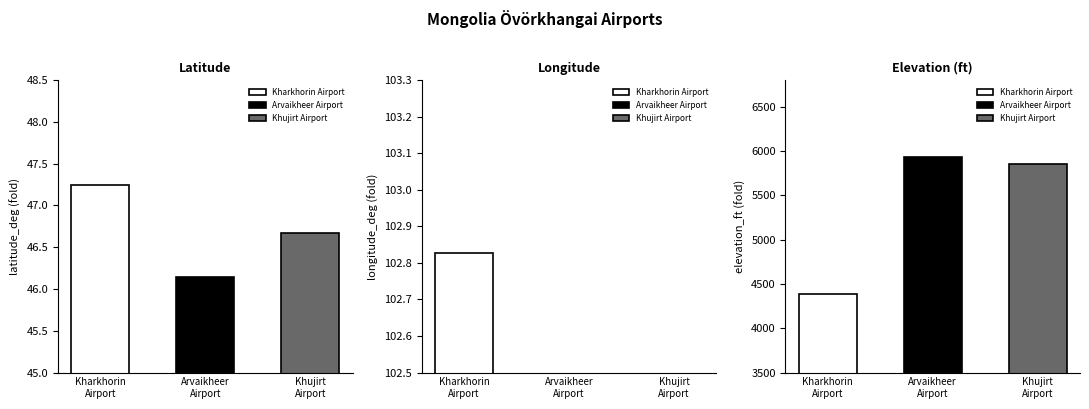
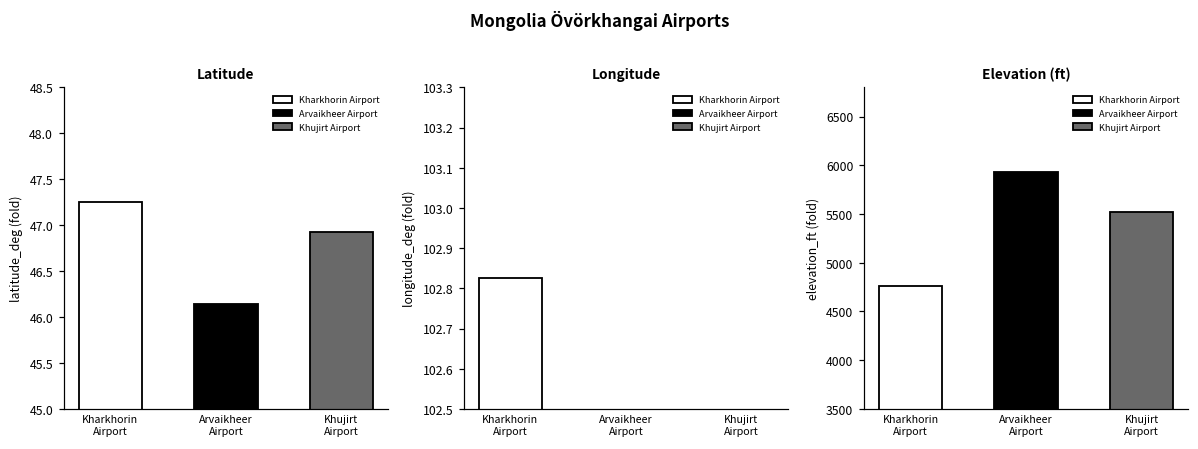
Latitude, Khujirt Airport: 46.7 -> 46.9
Elevation (ft), Kharkhorin Airport: 4400 -> 4800
Elevation (ft), Khujirt Airport: 5900 -> 5500
